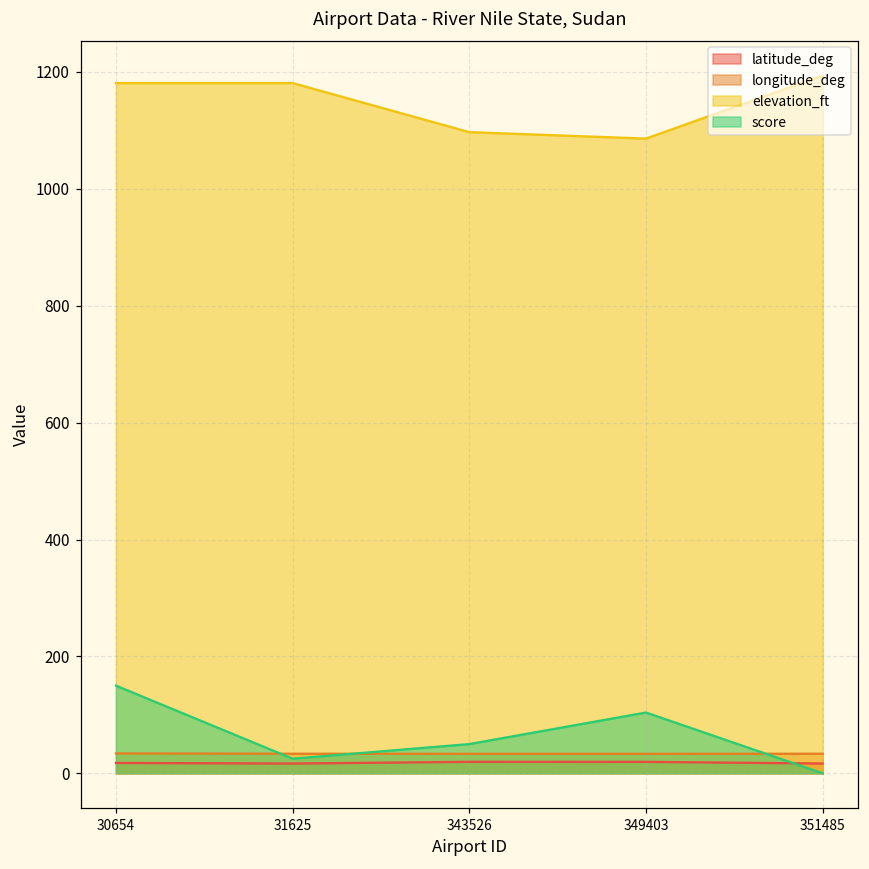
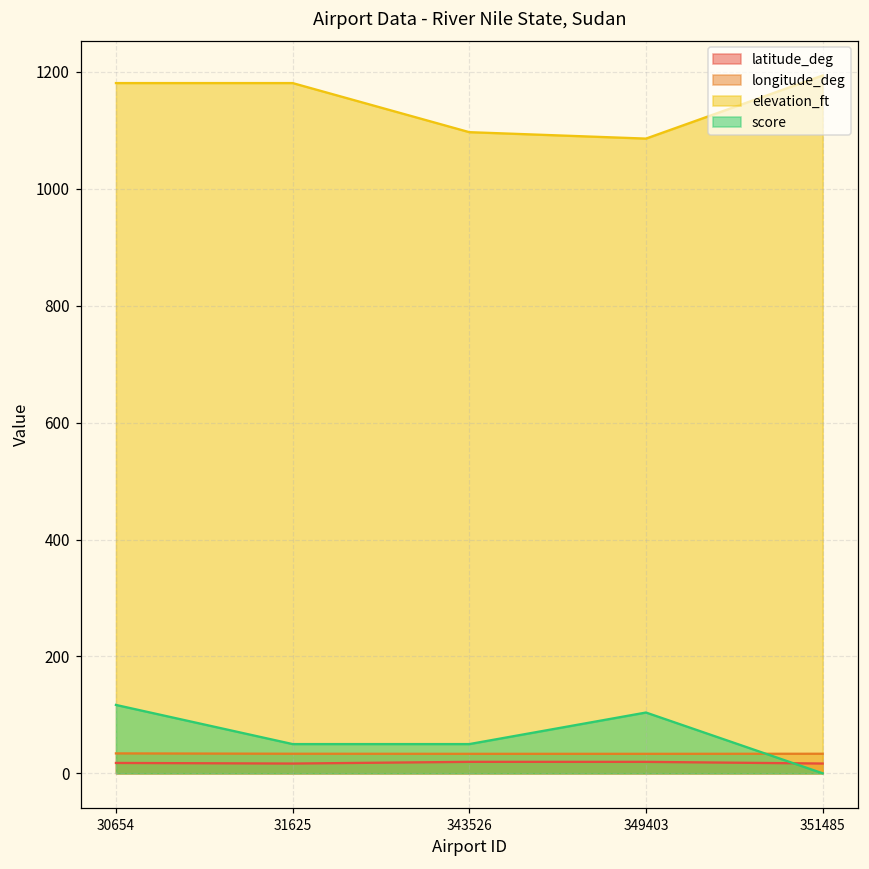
score, 30654: 150 -> 120
score, 31625: 30 -> 50
